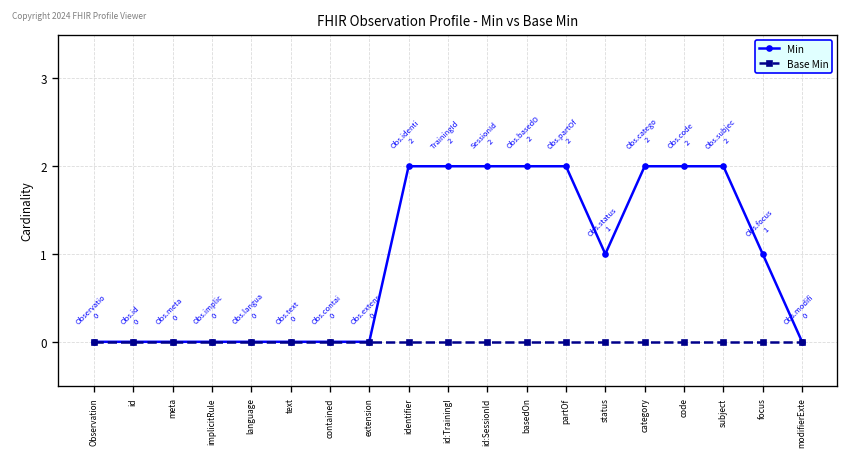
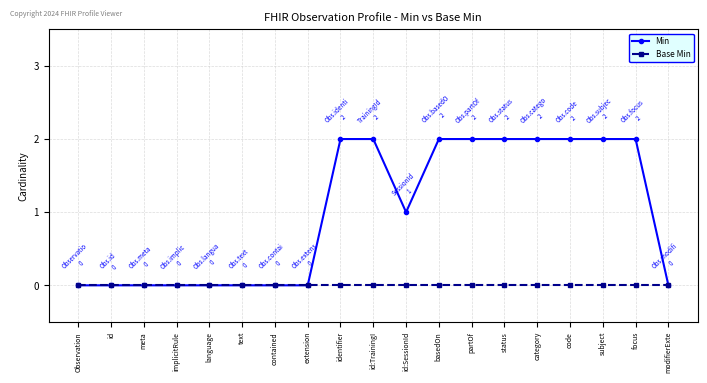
Min, id:SessionId: 2 -> 1
Min, status: 1 -> 2
Min, focus: 1 -> 2
